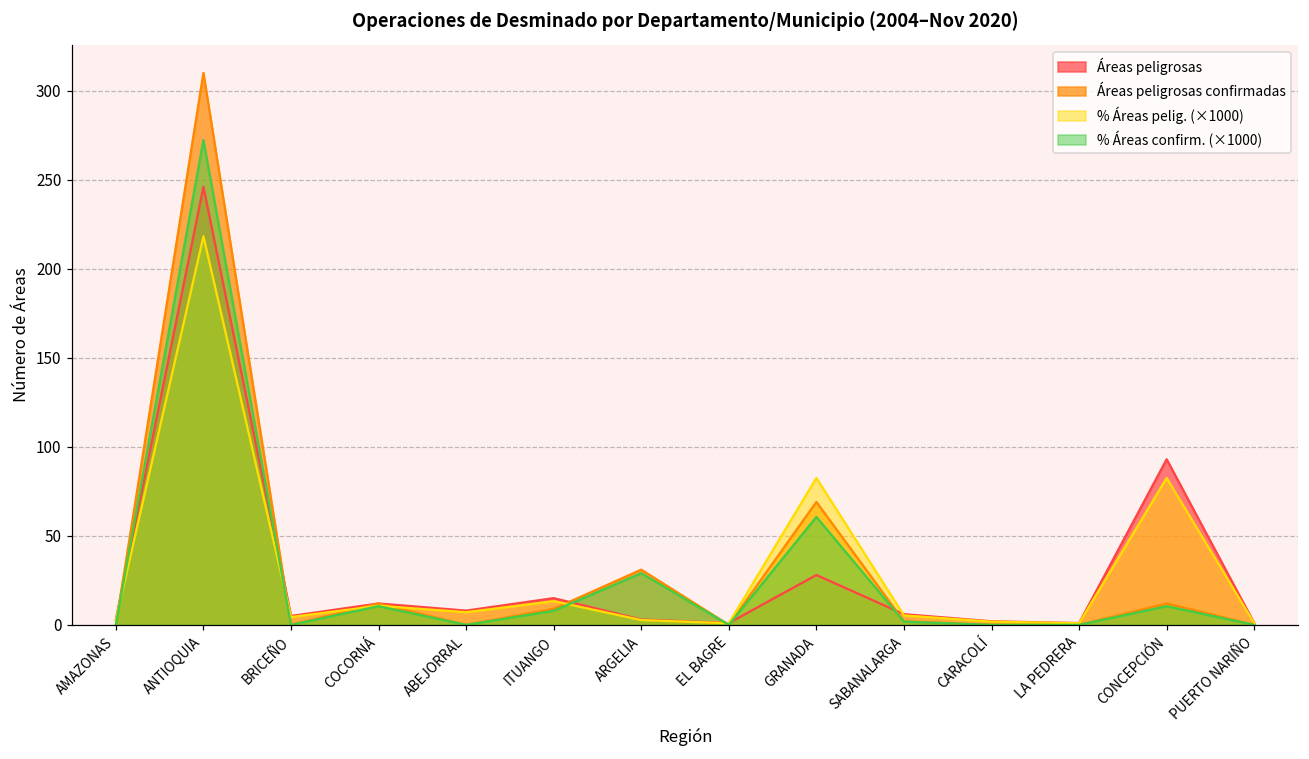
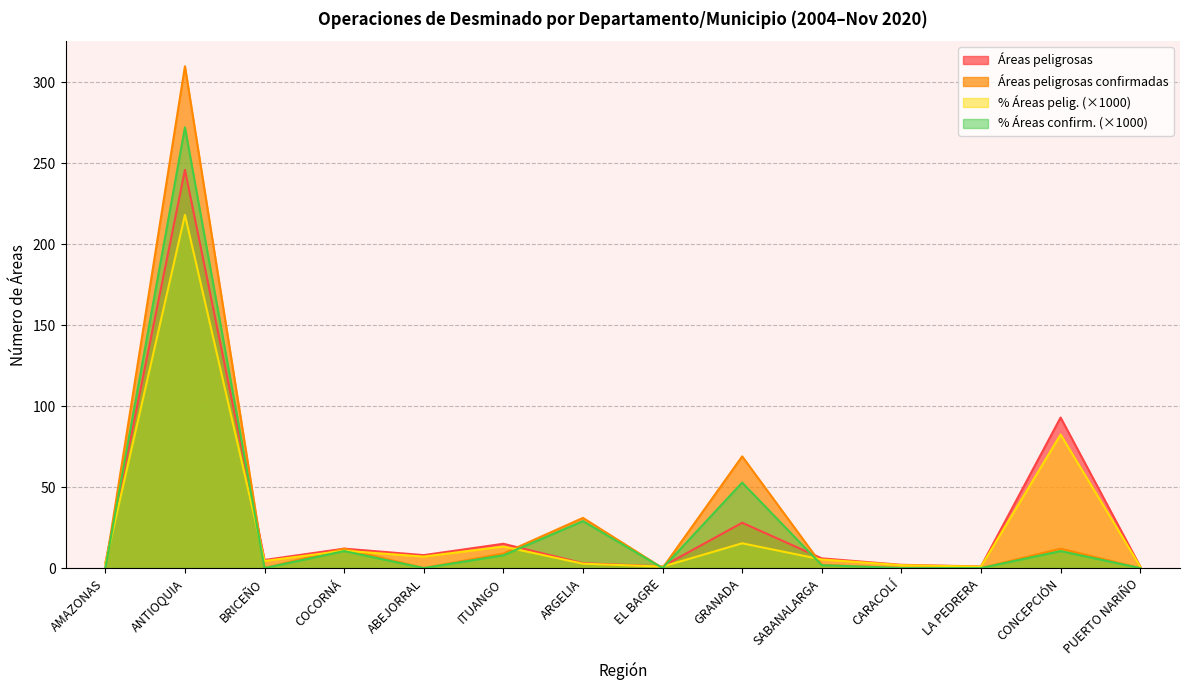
% Áreas pelig. (×1000), GRANADA: 83 -> 15
% Áreas confirm. (×1000), GRANADA: 61 -> 53
